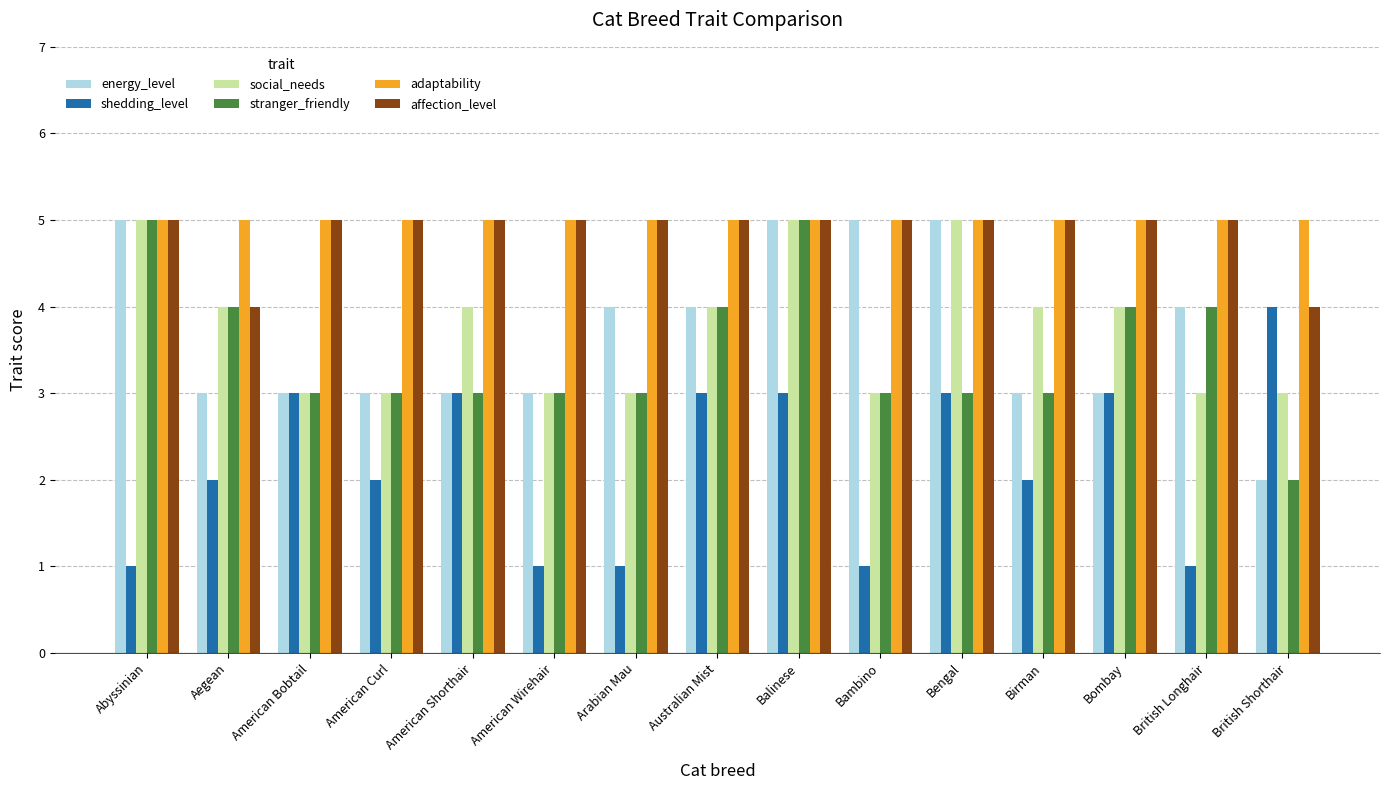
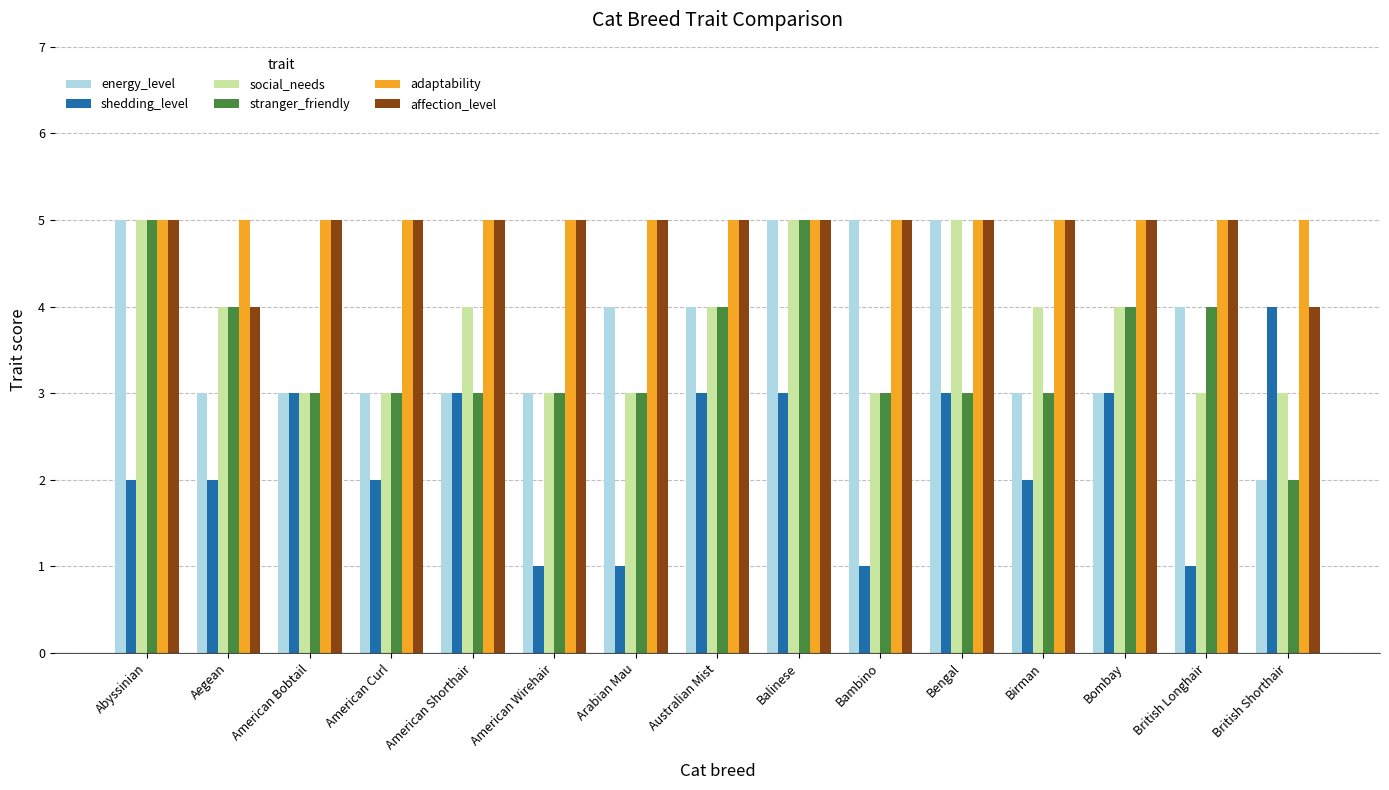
shedding_level, Abyssinian: 1 -> 2
